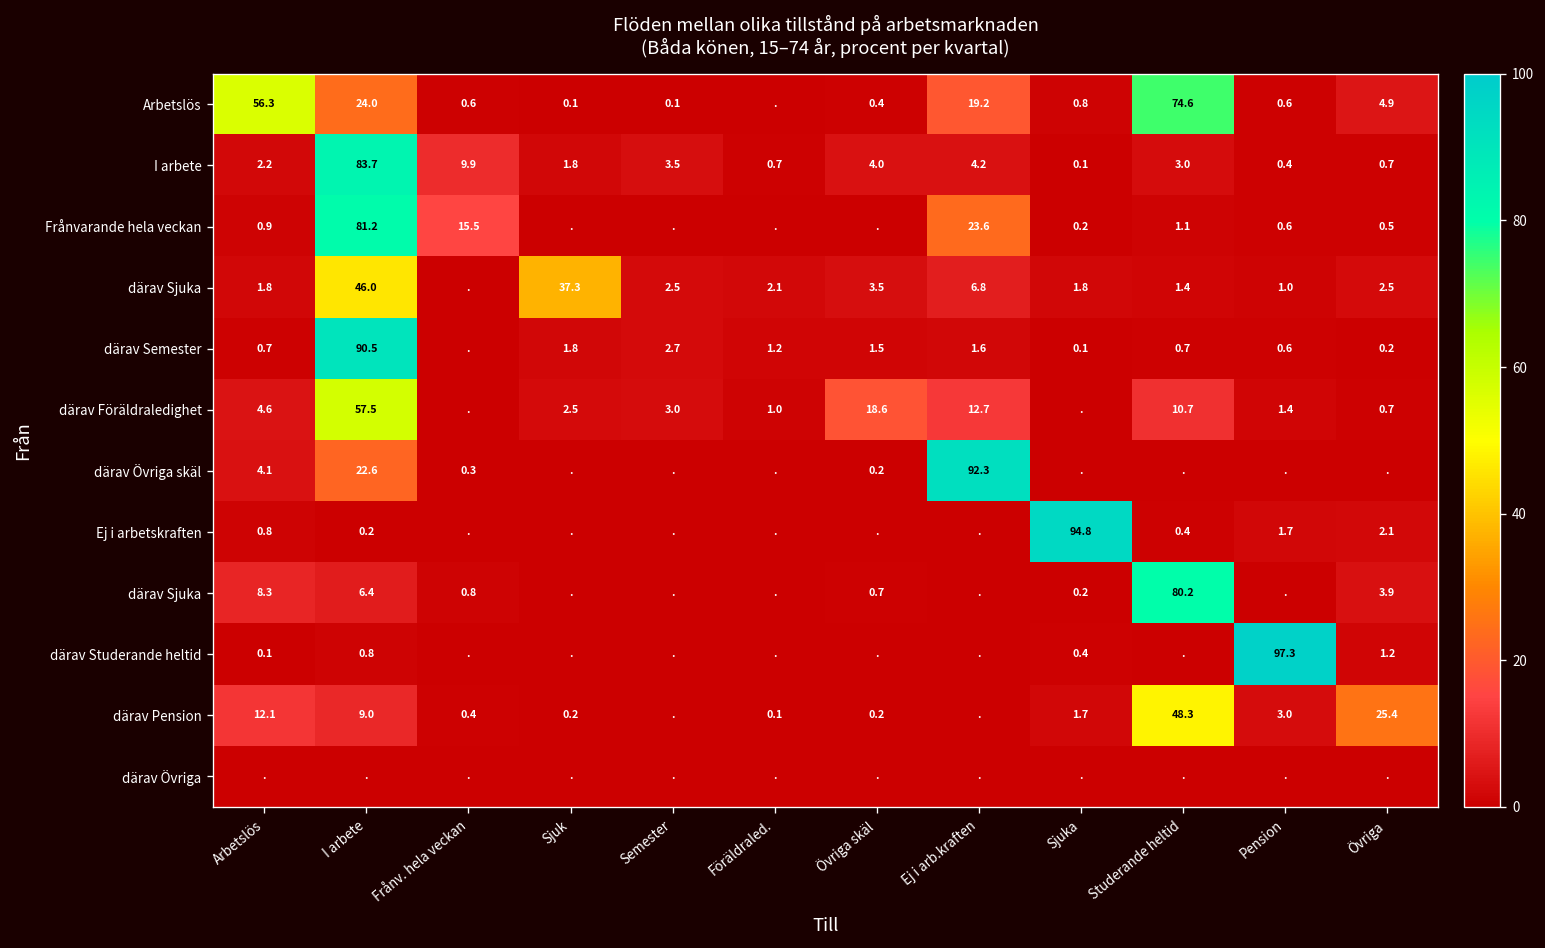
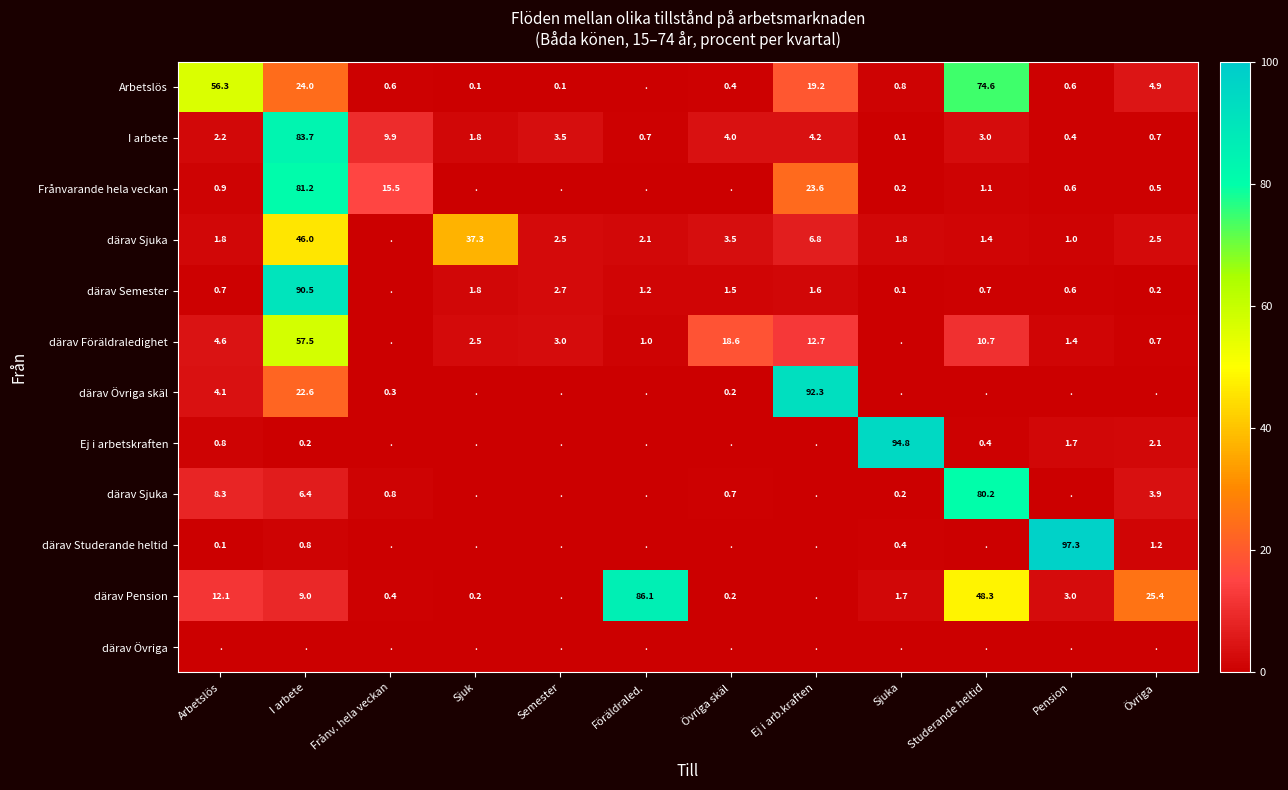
därav Pension, Föräldraled.: 0.1 -> 86.1
